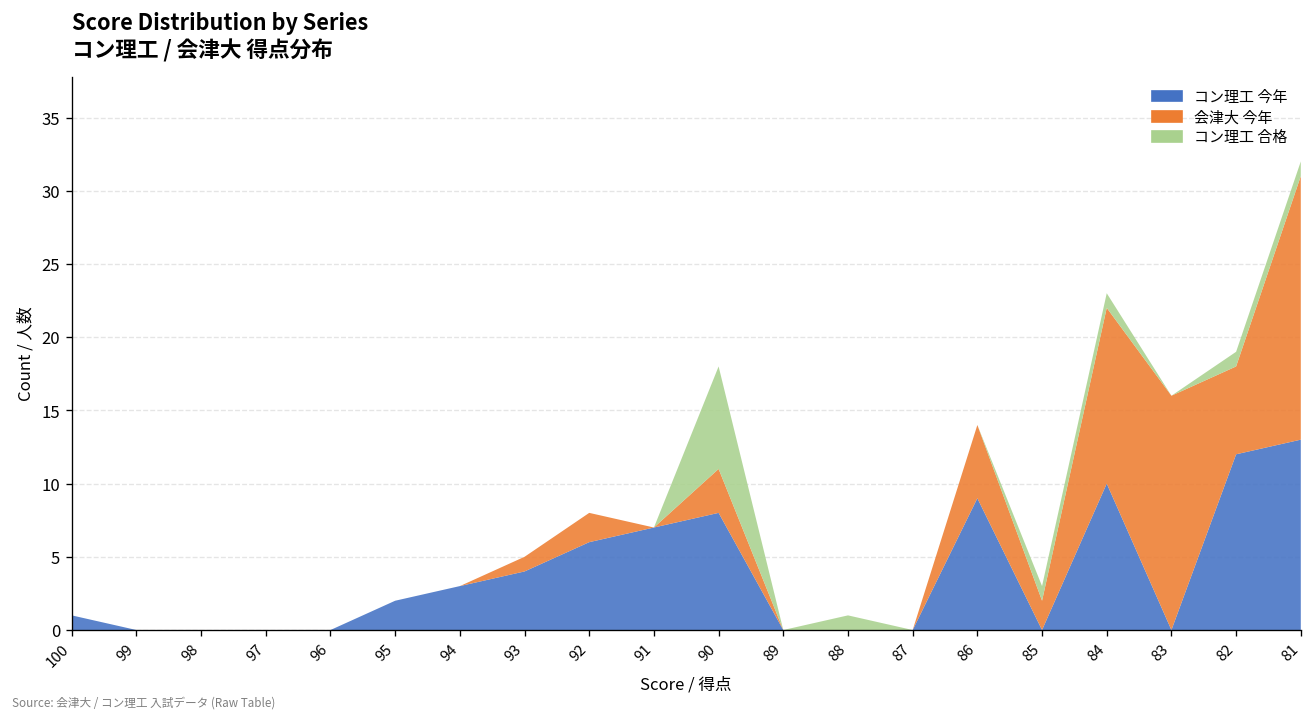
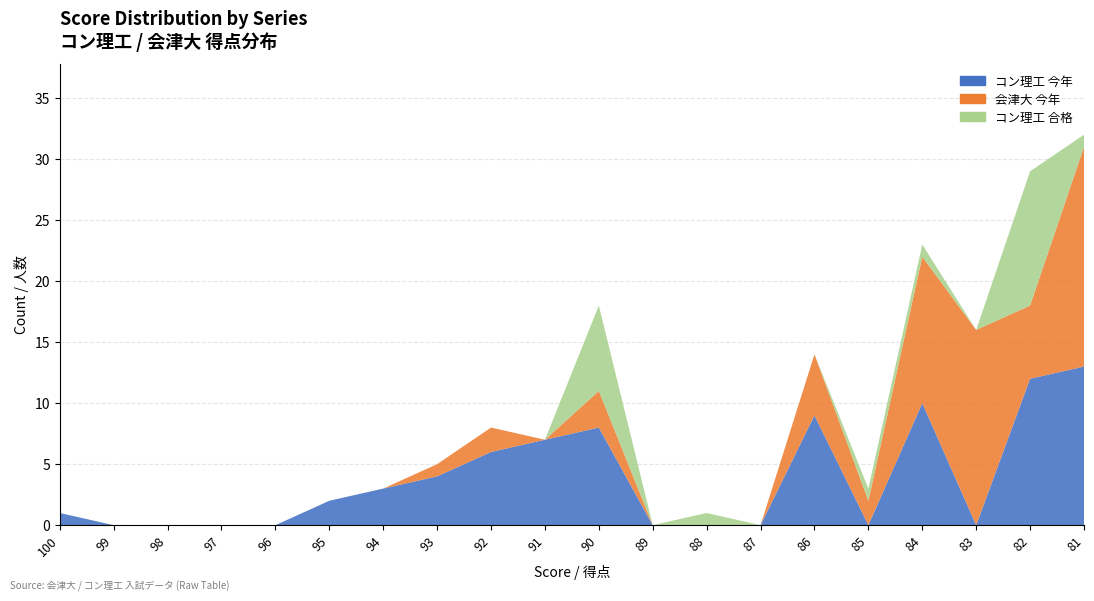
コン理工 合格, 82: 1 -> 11
